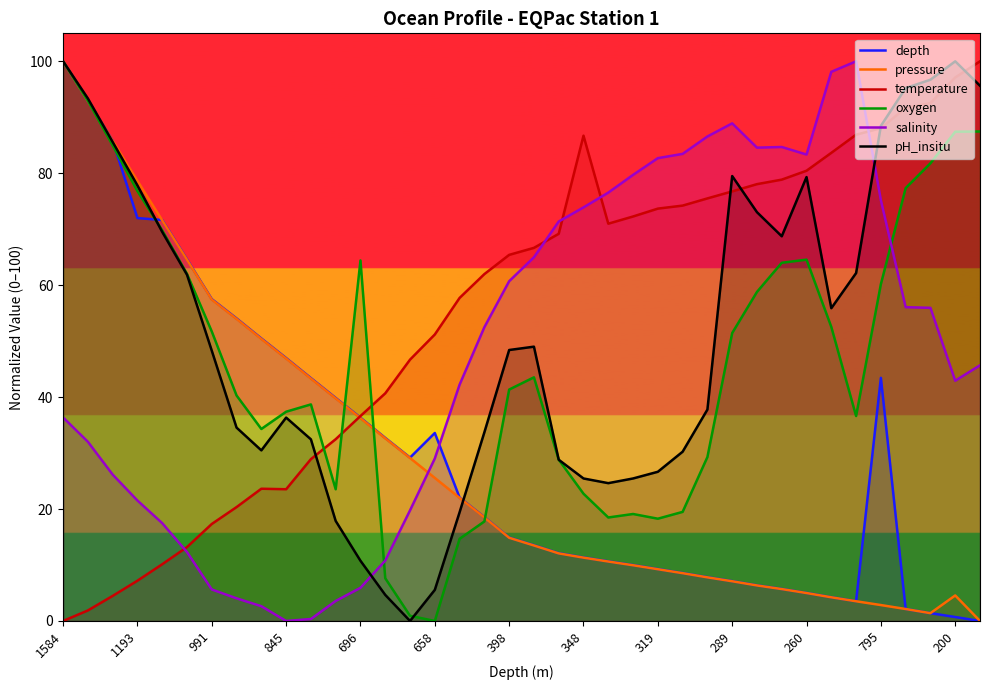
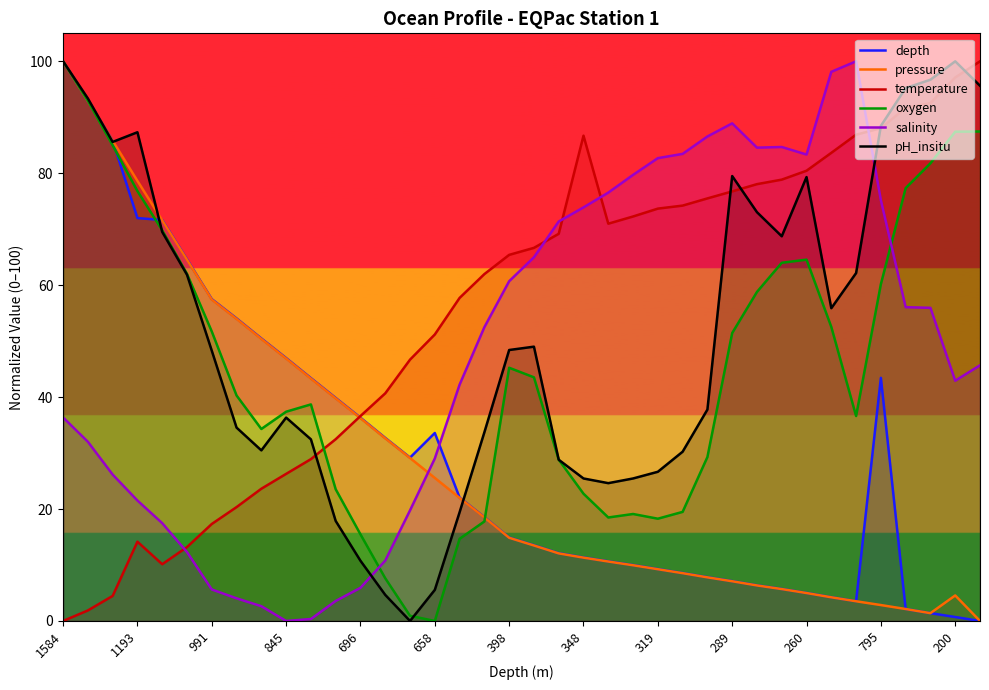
temperature, 1193: 7 -> 14
pH_insitu, 1193: 78 -> 87
temperature, 845: 24 -> 26
oxygen, 696: 64 -> 15
oxygen, 398: 41 -> 45
